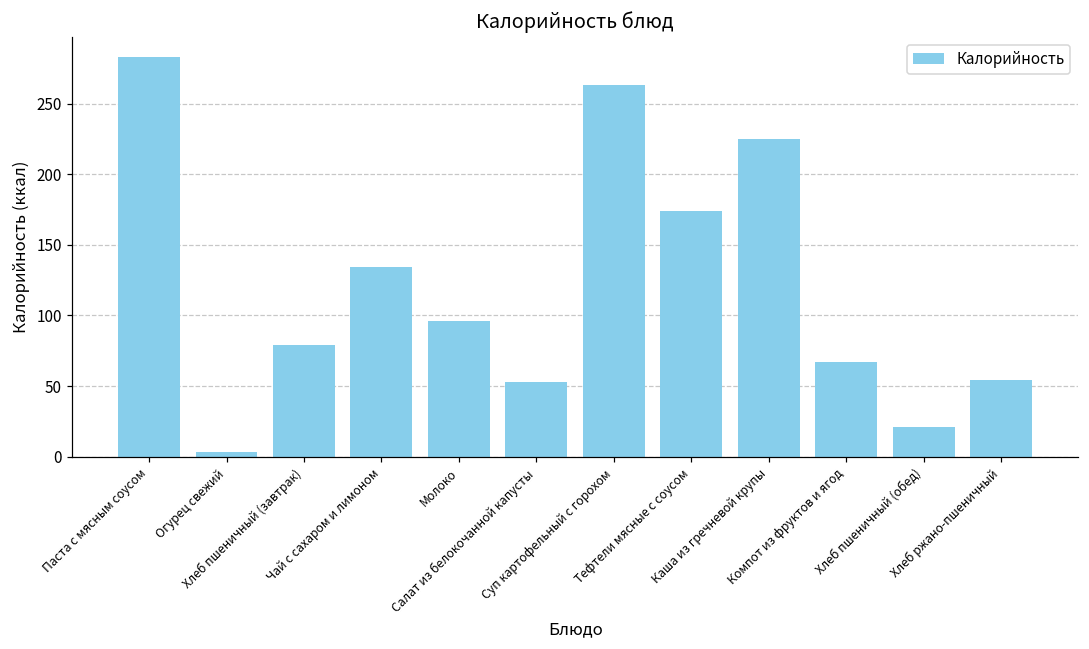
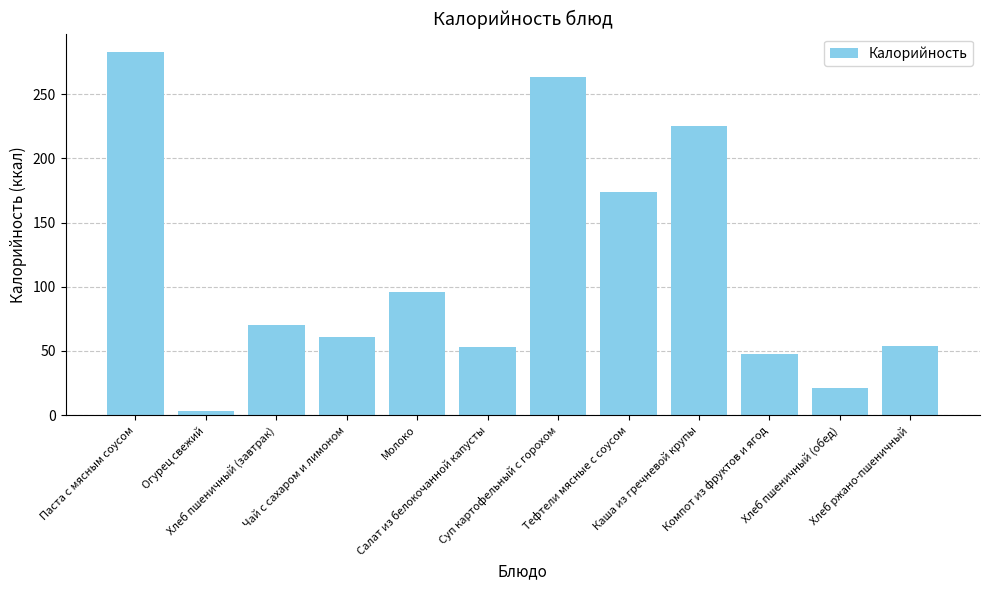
Хлеб пшеничный (завтрак): 79 -> 70
Чай с сахаром и лимоном: 134 -> 61
Компот из фруктов и ягод: 67 -> 48
